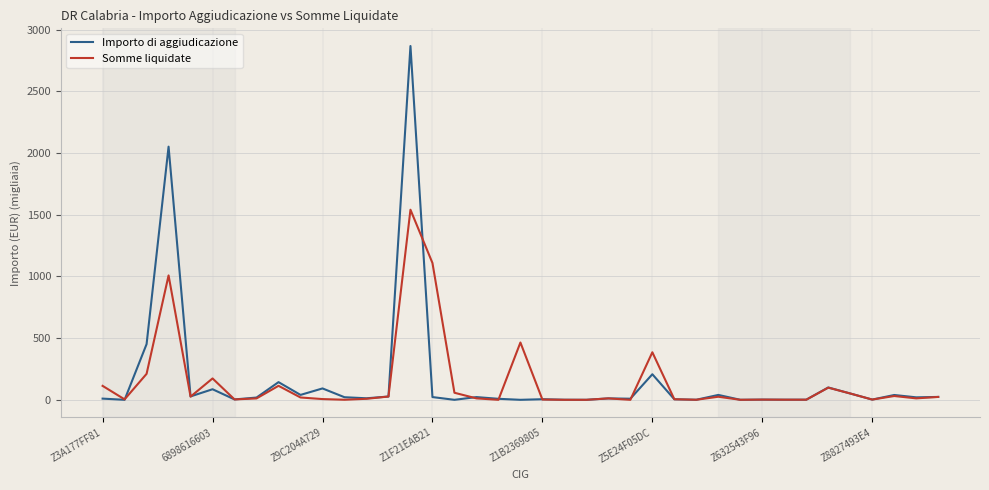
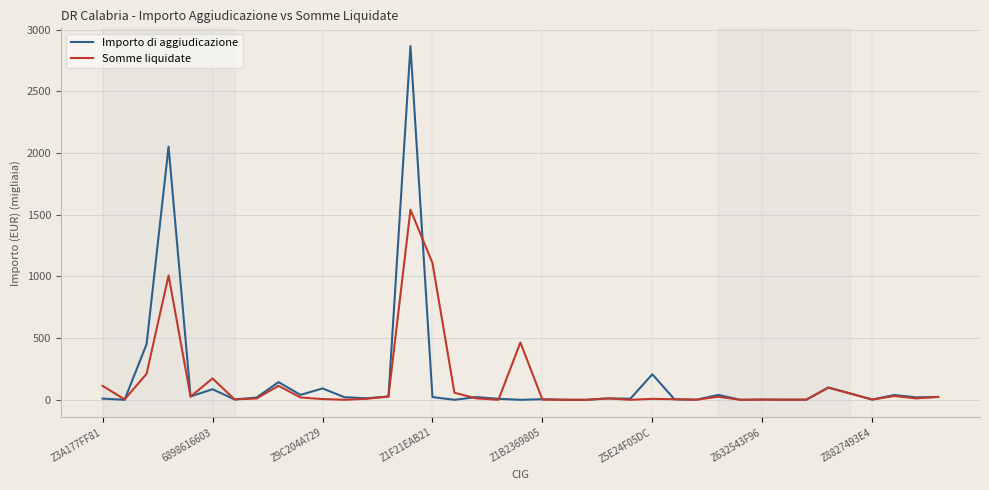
Somme liquidate, Z5E24F05DC: 390 -> 10
